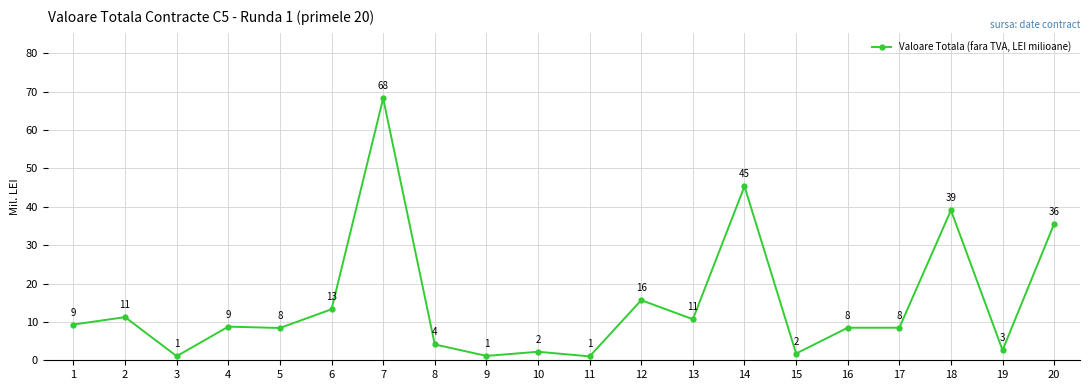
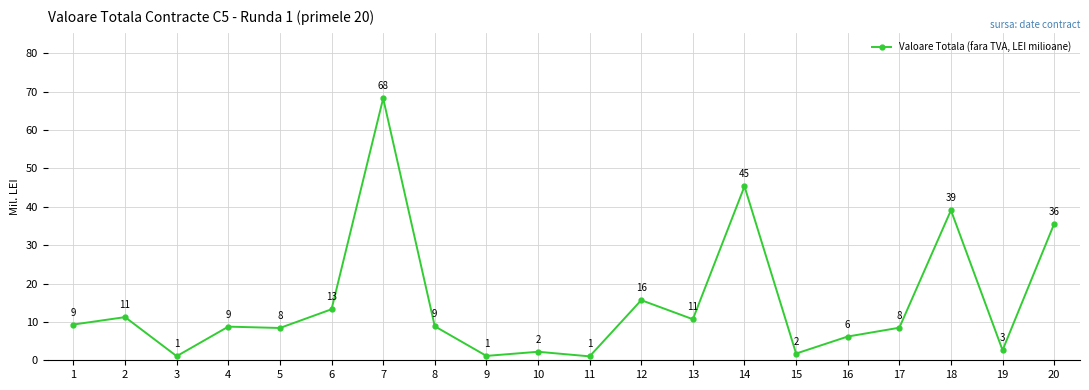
8: 4 -> 9
16: 8 -> 6
